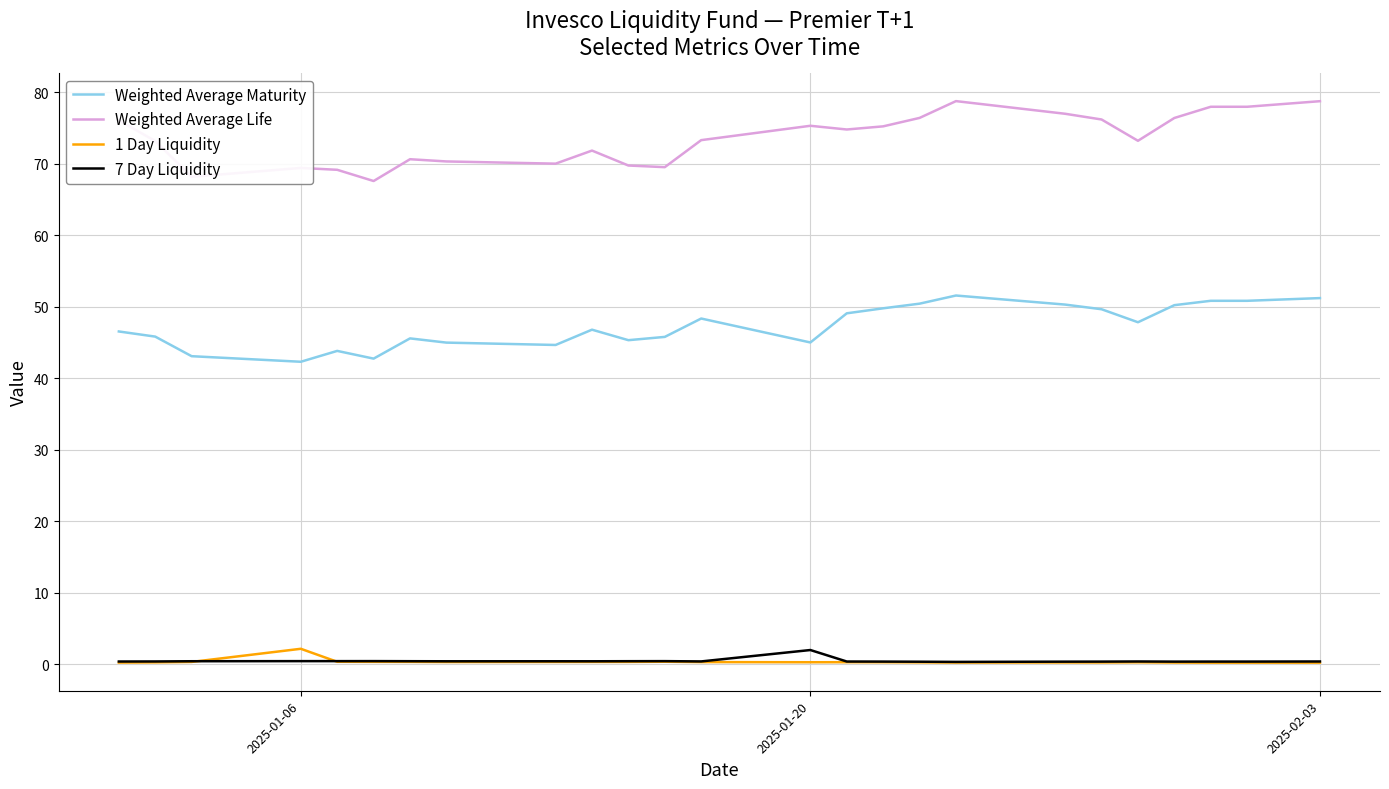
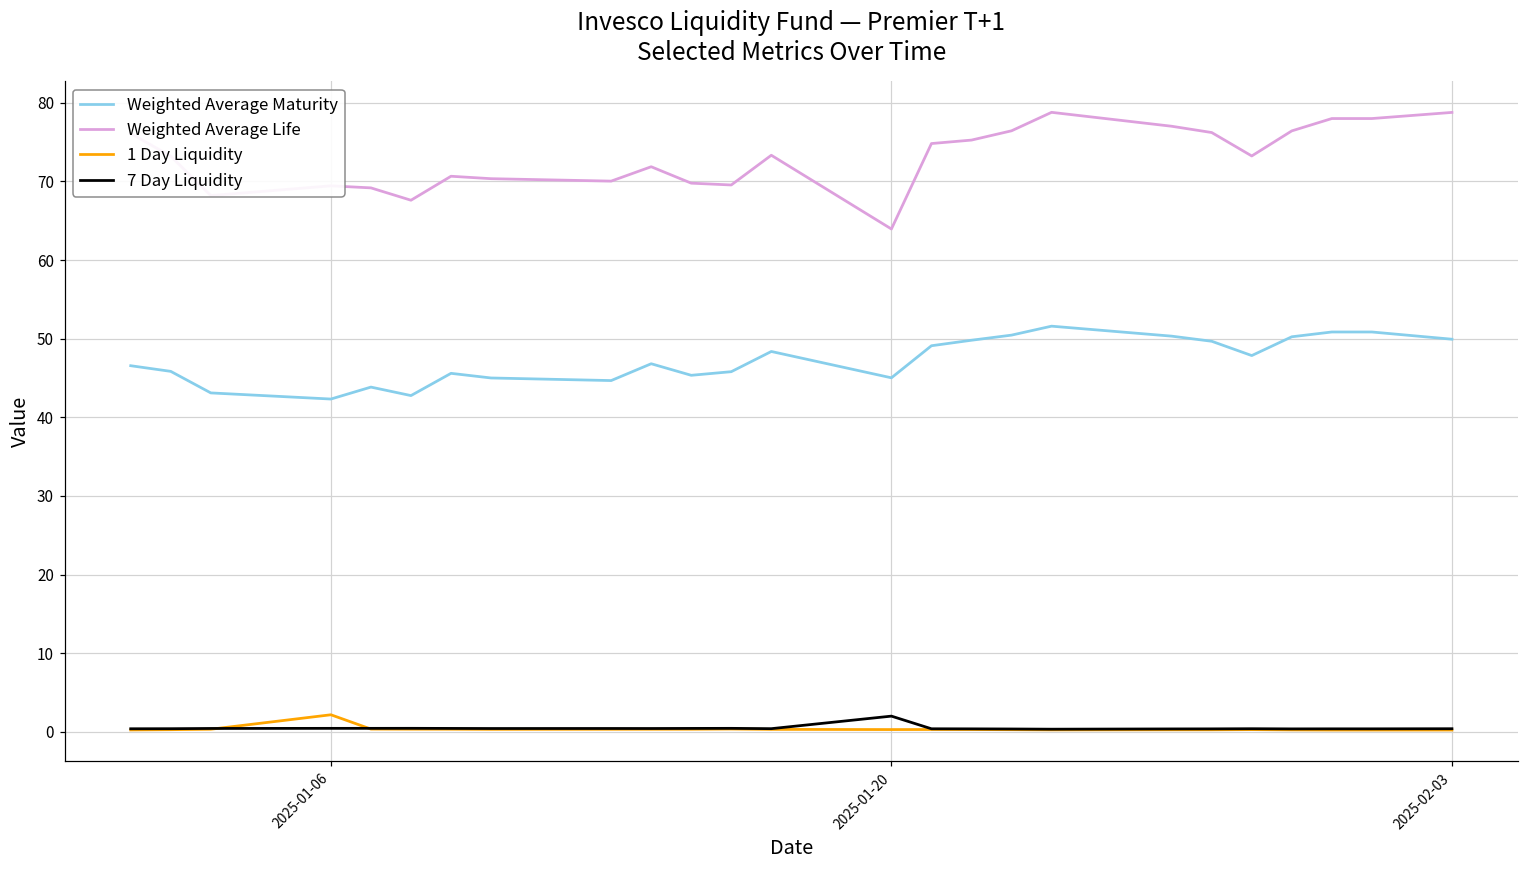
Weighted Average Life, 2025-01-20: 75 -> 64
Weighted Average Maturity, 2025-02-03: 51 -> 50
